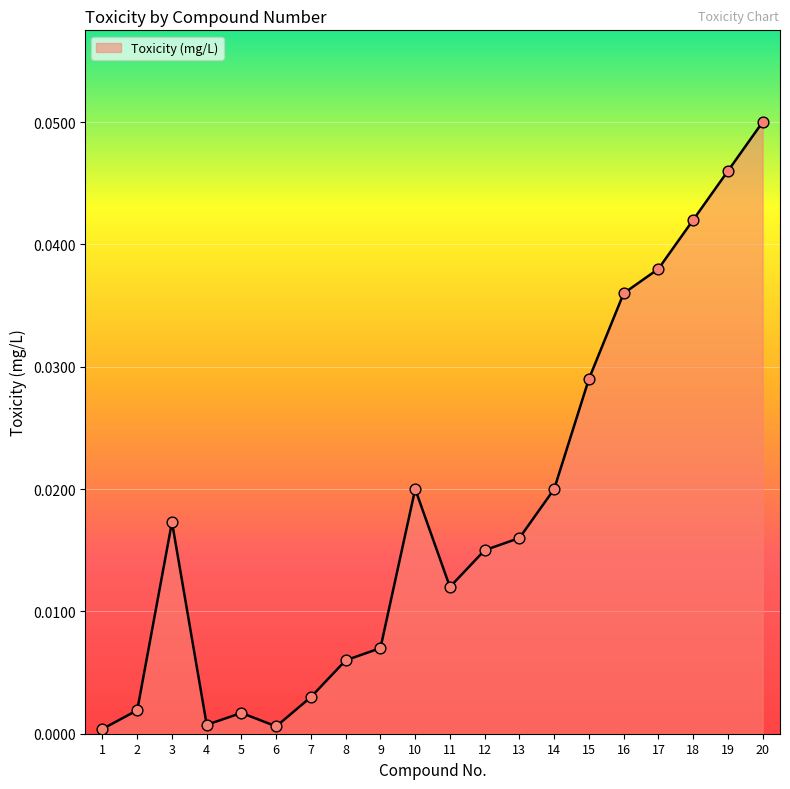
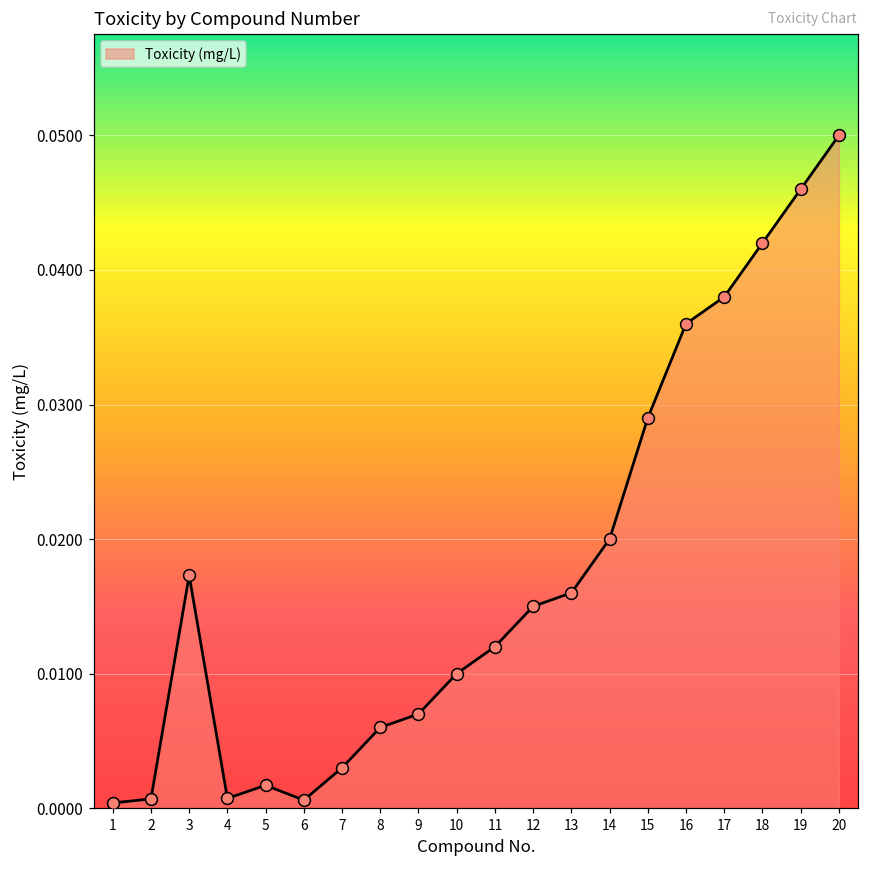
2: 0.0019 -> 0.0007
10: 0.02 -> 0.01
